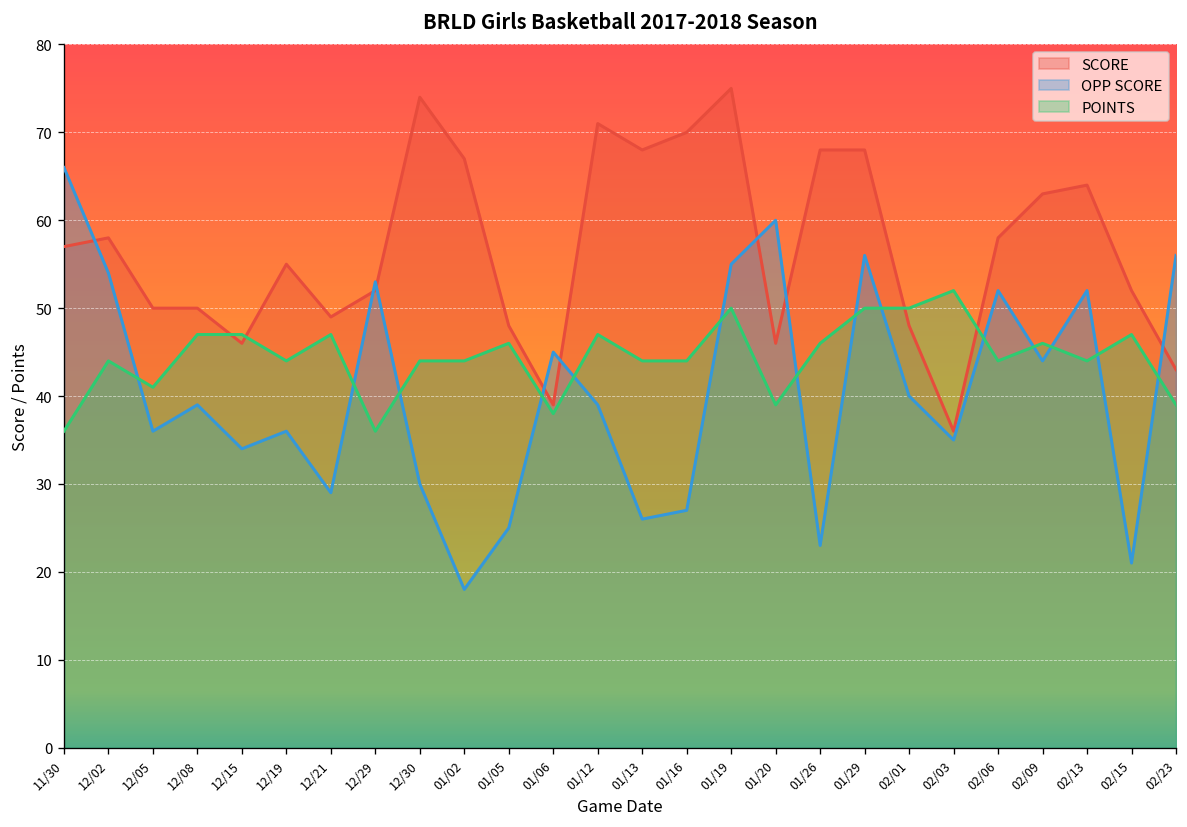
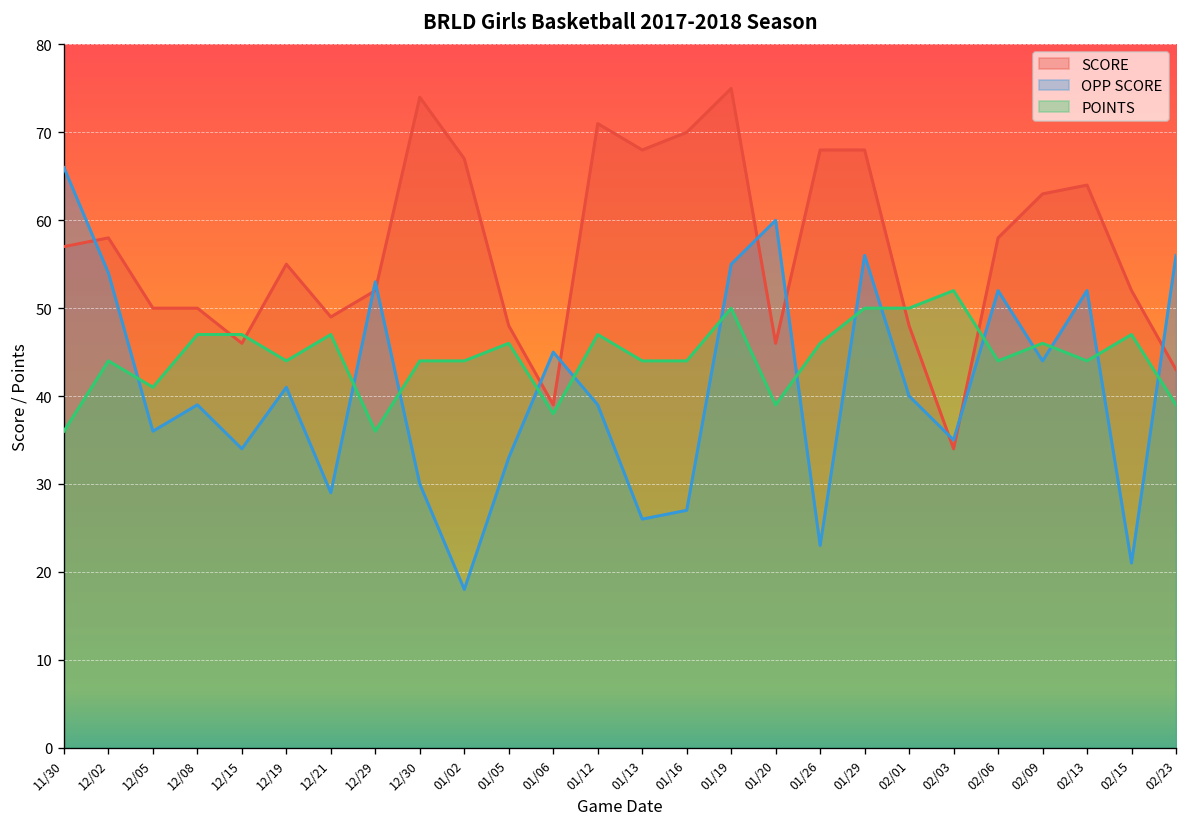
OPP SCORE, 12/19: 36 -> 41
OPP SCORE, 01/05: 25 -> 33
SCORE, 02/03: 36 -> 34
